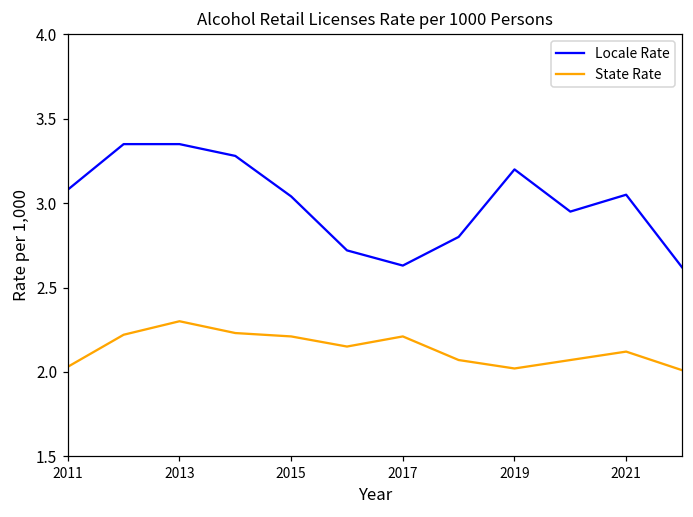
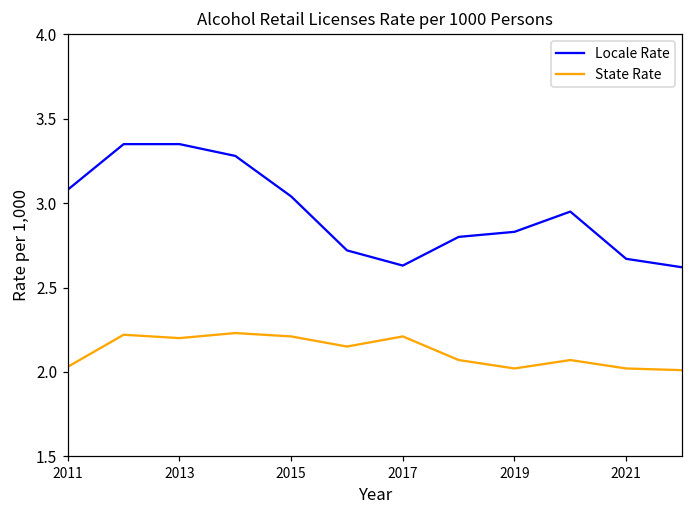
State Rate, 2013: 2.3 -> 2.2
Locale Rate, 2019: 3.20 -> 2.83
Locale Rate, 2021: 3.05 -> 2.67
State Rate, 2021: 2.12 -> 2.02
